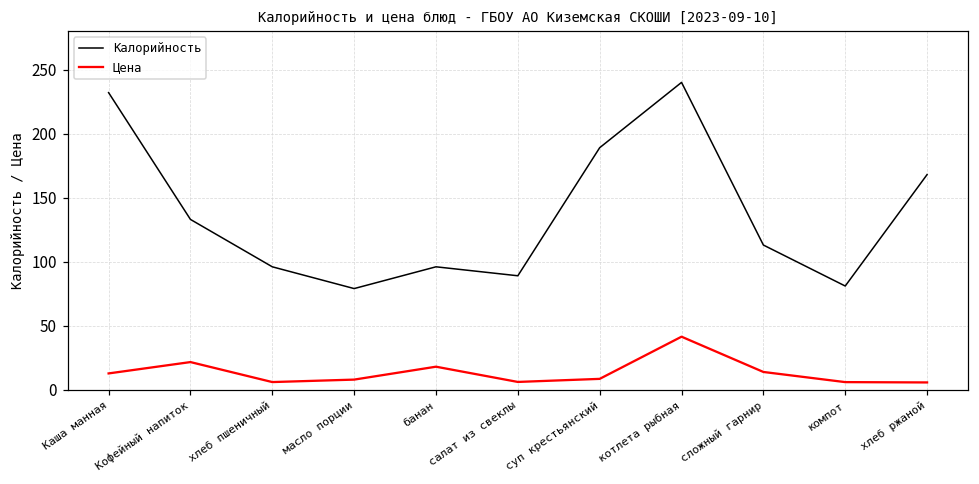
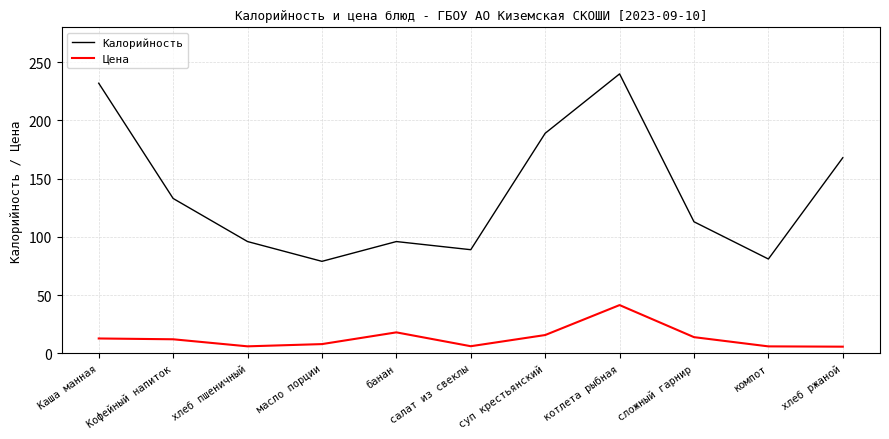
Цена, Кофейный напиток: 22 -> 12
Цена, суп крестьянский: 9 -> 16
